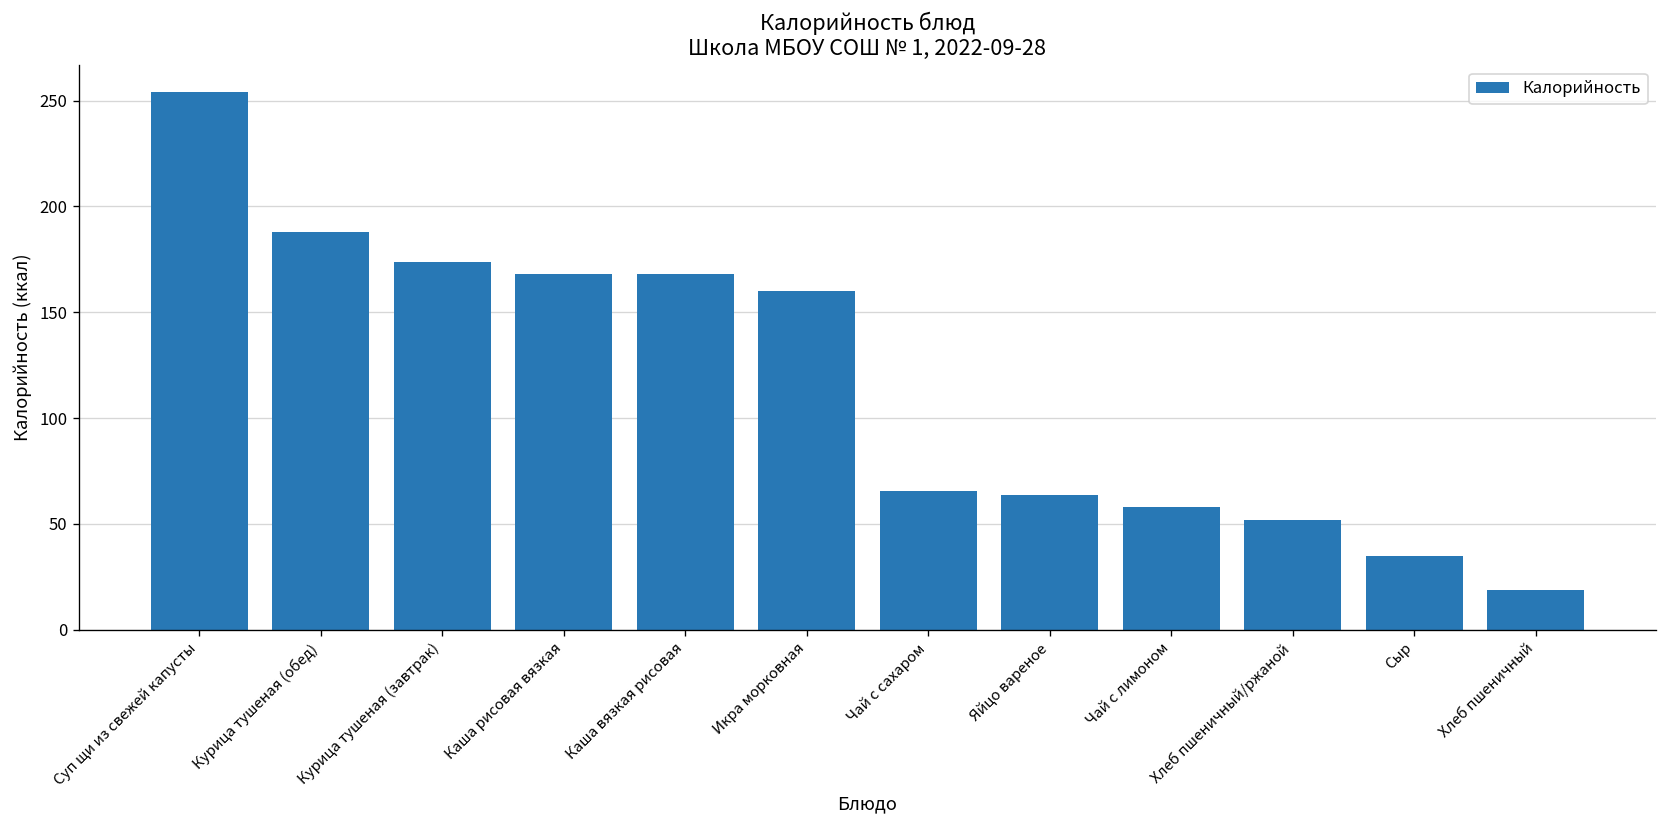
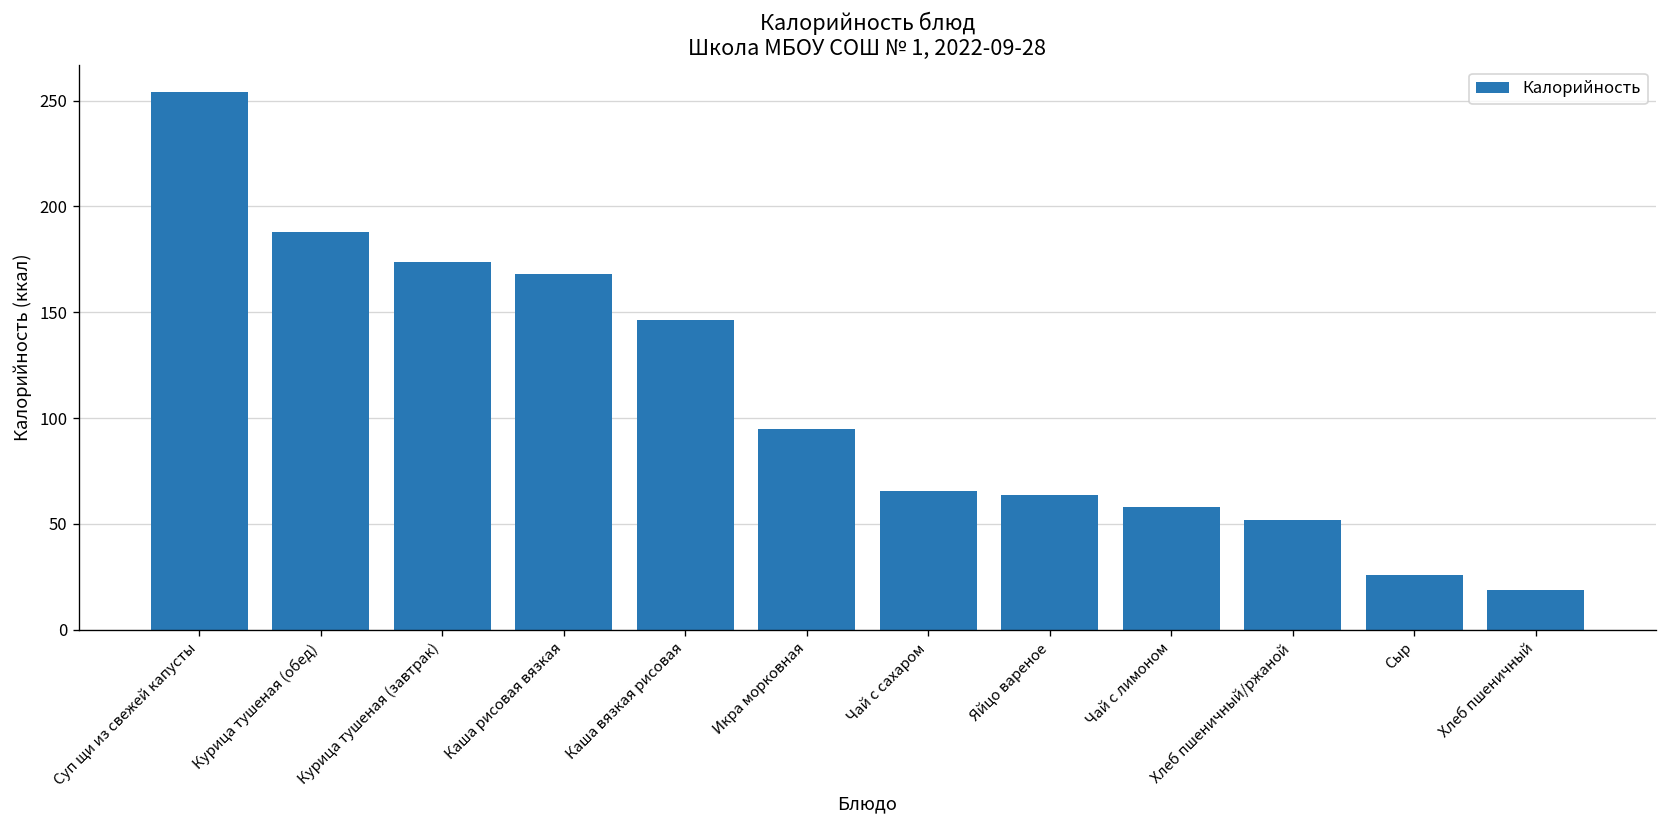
Каша вязкая рисовая: 168 -> 146
Икра морковная: 160 -> 95
Сыр: 35 -> 26
